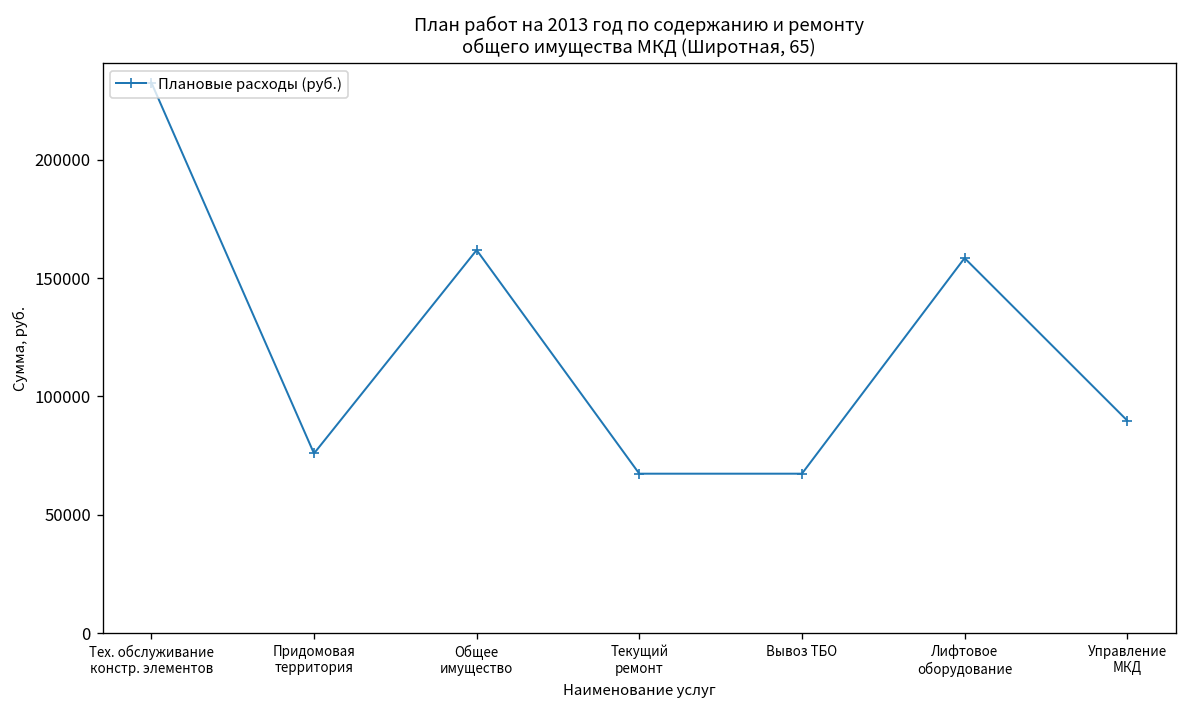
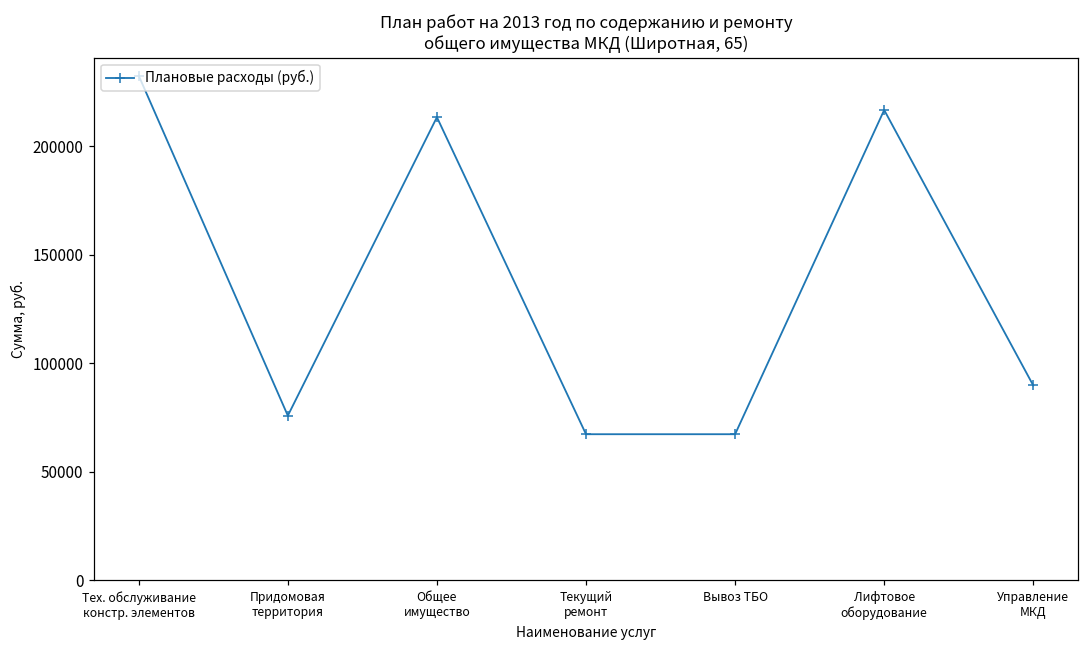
Общее имущество: 162000 -> 213000
Лифтовое оборудование: 158000 -> 217000
